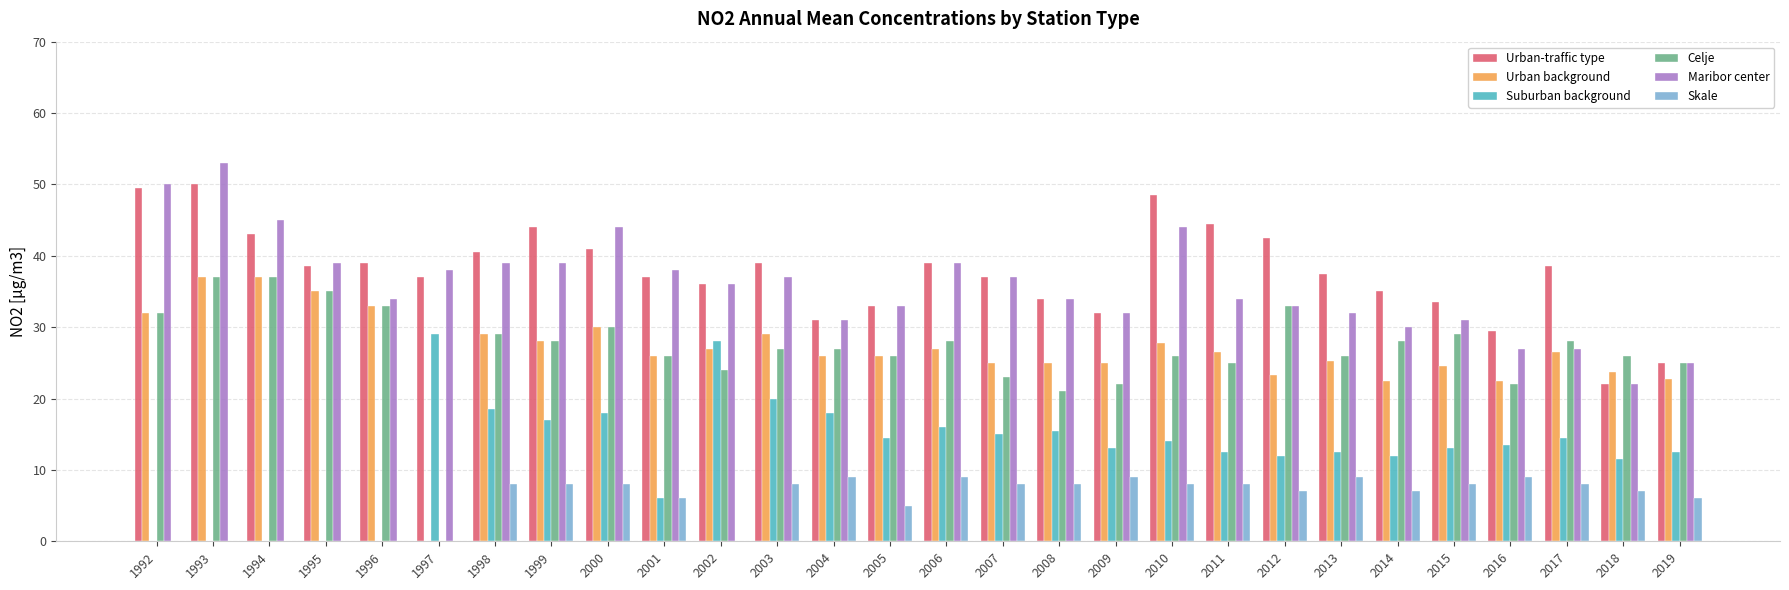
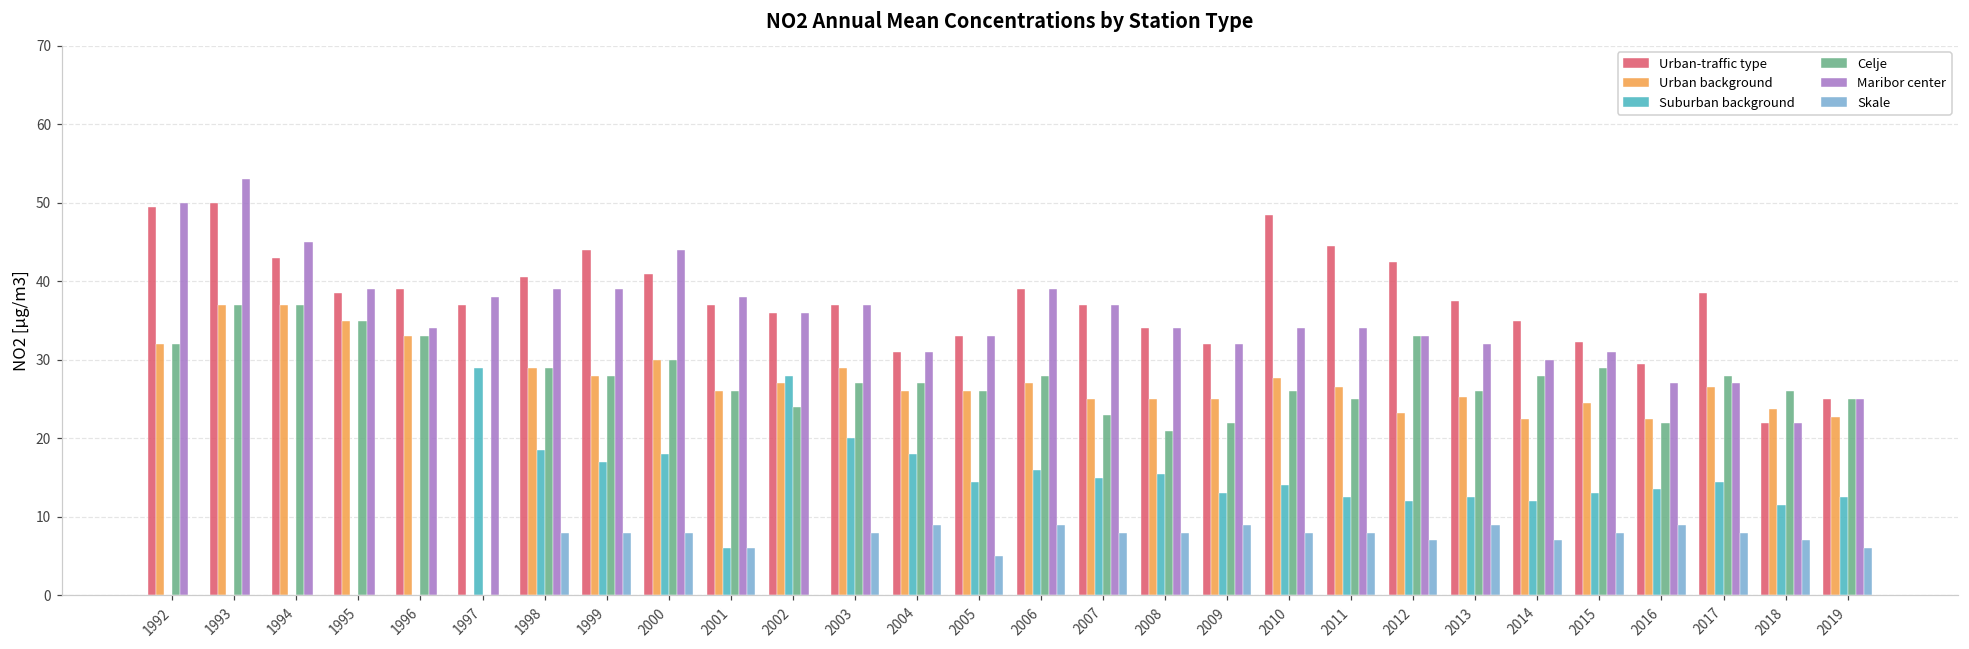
Urban-traffic type, 2003: 39 -> 37
Maribor center, 2010: 44 -> 34
Urban-traffic type, 2015: 34 -> 32
